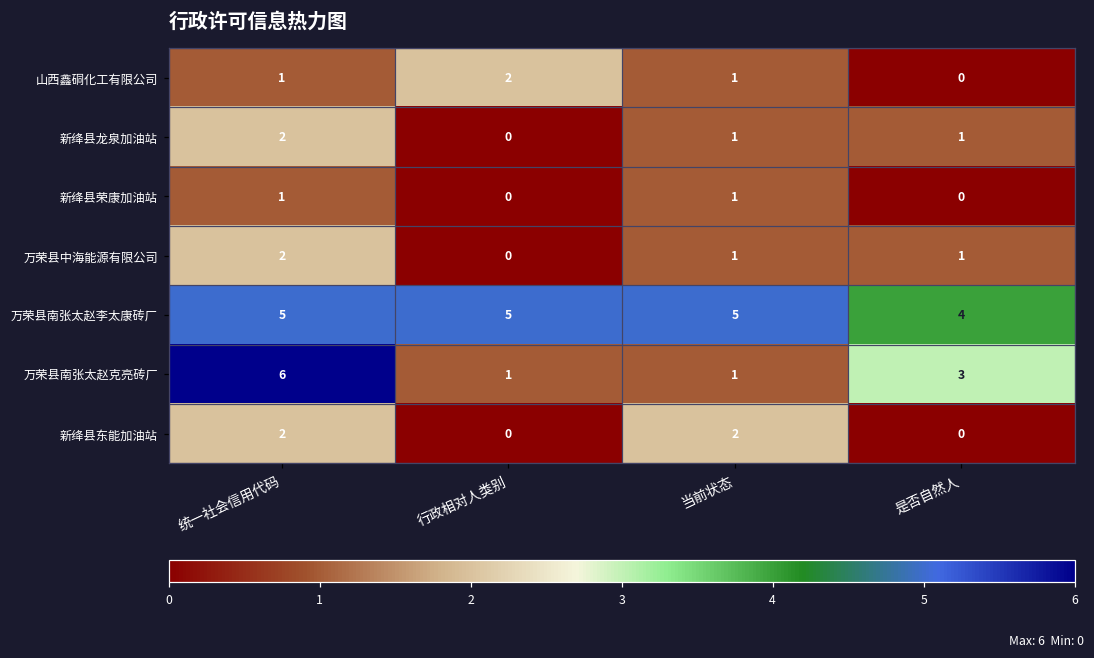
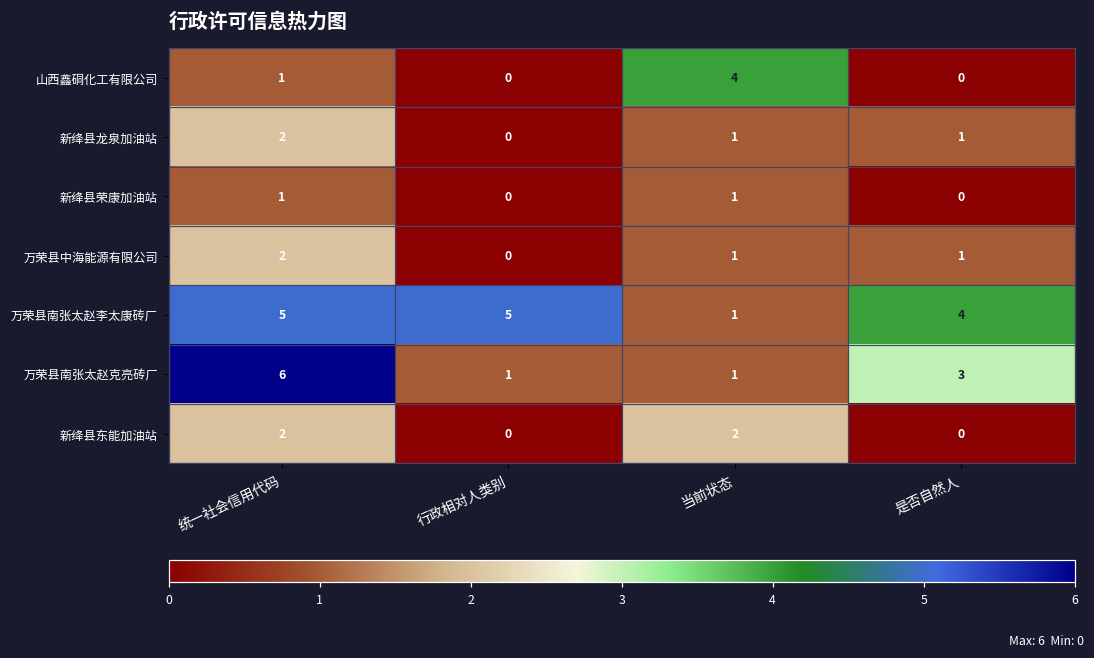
山西鑫硐化工有限公司, 行政相对人类别: 2 -> 0
山西鑫硐化工有限公司, 当前状态: 1 -> 4
万荣县南张太赵李太康砖厂, 当前状态: 5 -> 1
